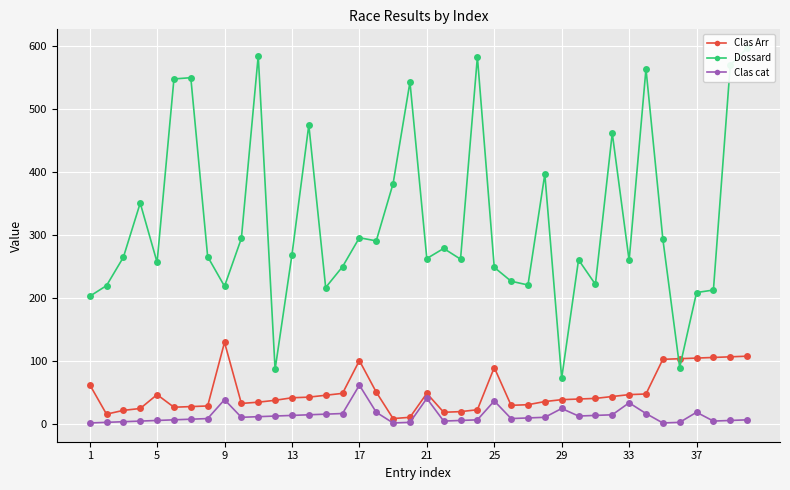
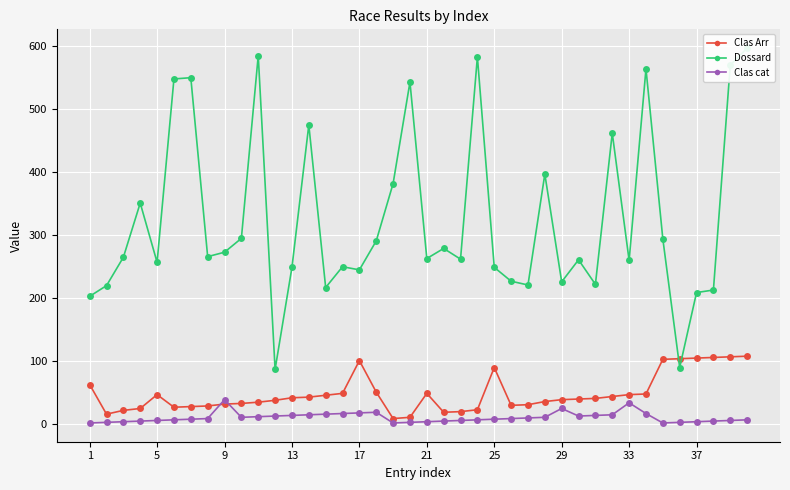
Clas Arr, 9: 130 -> 30
Dossard, 9: 220 -> 270
Dossard, 13: 270 -> 250
Dossard, 17: 300 -> 240
Clas cat, 17: 60 -> 20
Clas cat, 21: 40 -> 0
Clas cat, 25: 40 -> 10
Dossard, 29: 70 -> 230
Clas cat, 37: 20 -> 0
